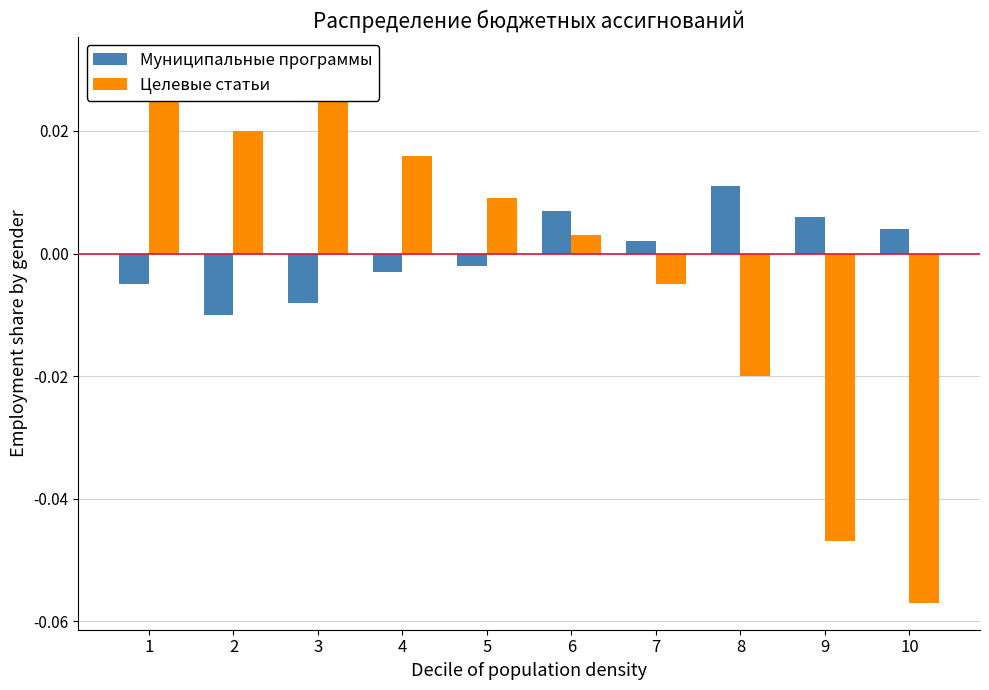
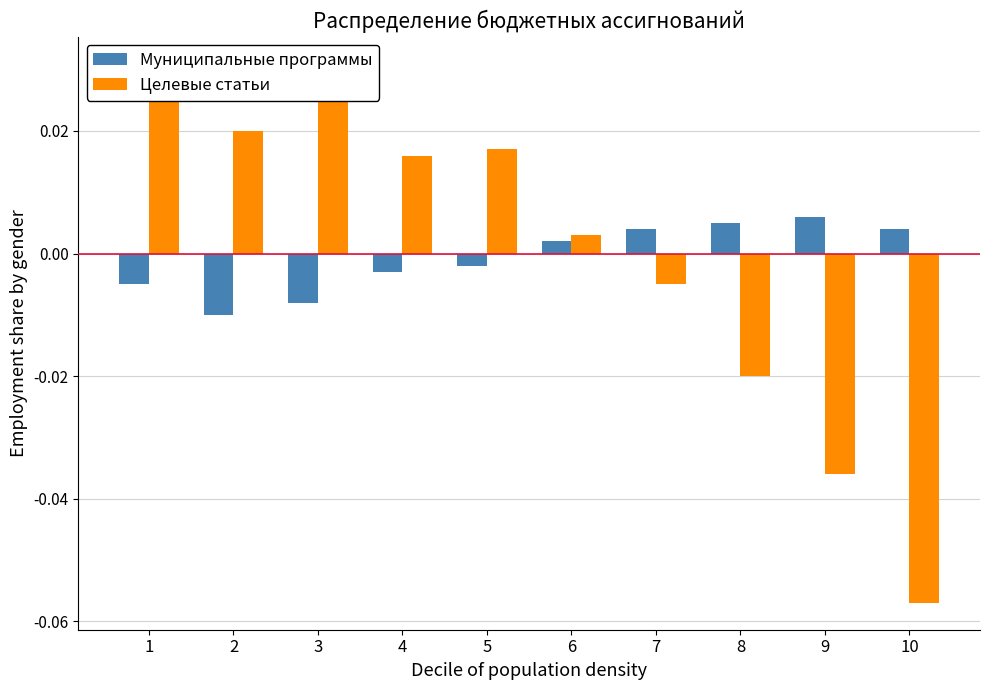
Целевые статьи, 5: 0.009 -> 0.017
Муниципальные программы, 6: 0.007 -> 0.002
Муниципальные программы, 7: 0.002 -> 0.004
Муниципальные программы, 8: 0.011 -> 0.005
Целевые статьи, 9: -0.047 -> -0.036
